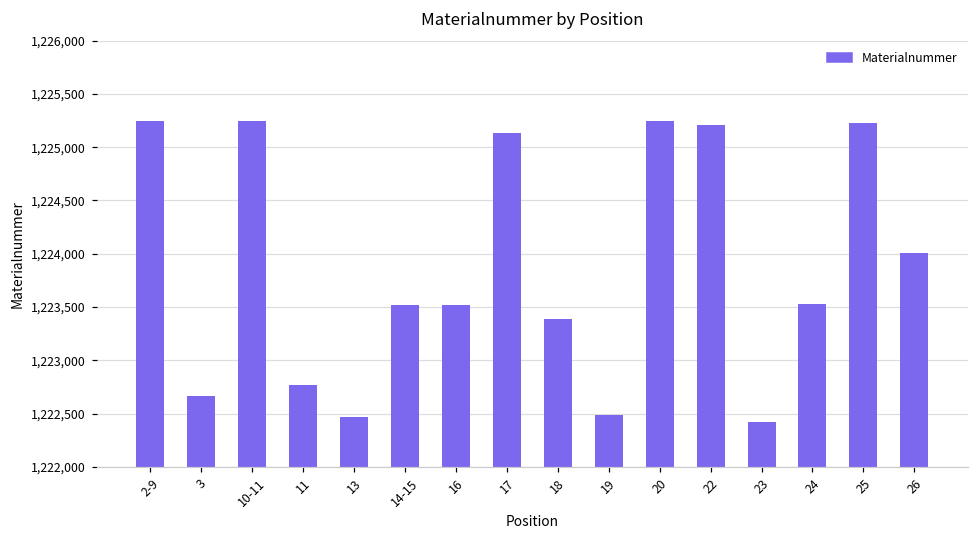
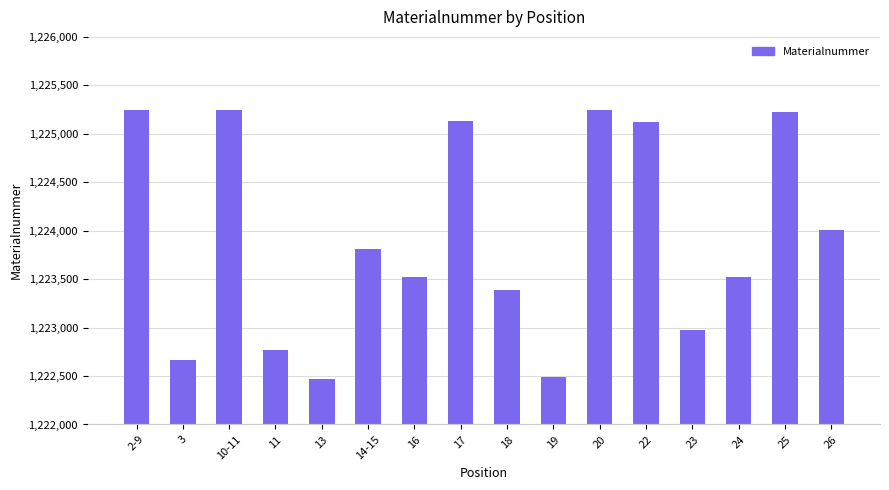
14-15: 1,223,500 -> 1,223,800
22: 1,225,200 -> 1,225,100
23: 1,222,400 -> 1,223,000
